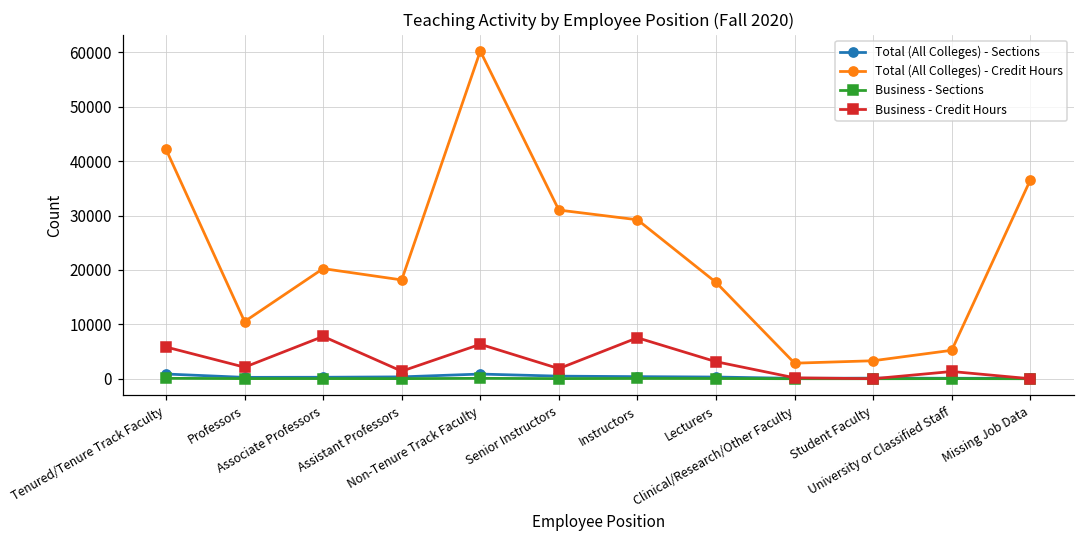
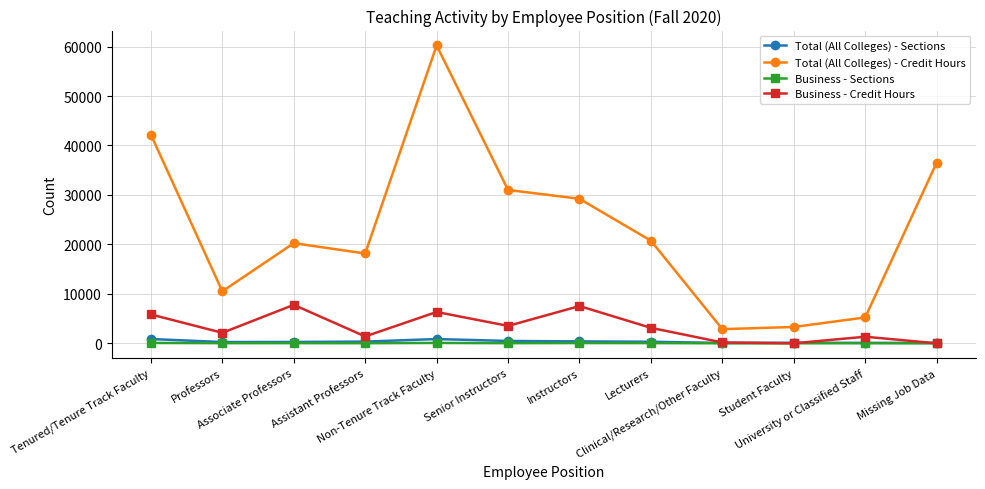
Business - Credit Hours, Senior Instructors: 2000 -> 4000
Total (All Colleges) - Credit Hours, Lecturers: 18000 -> 21000
